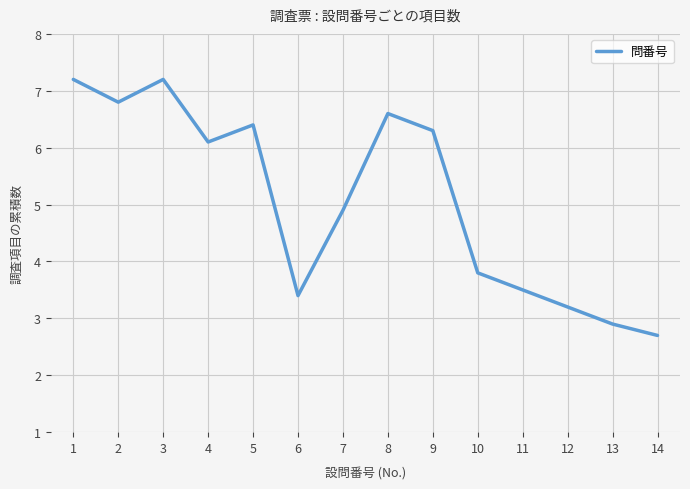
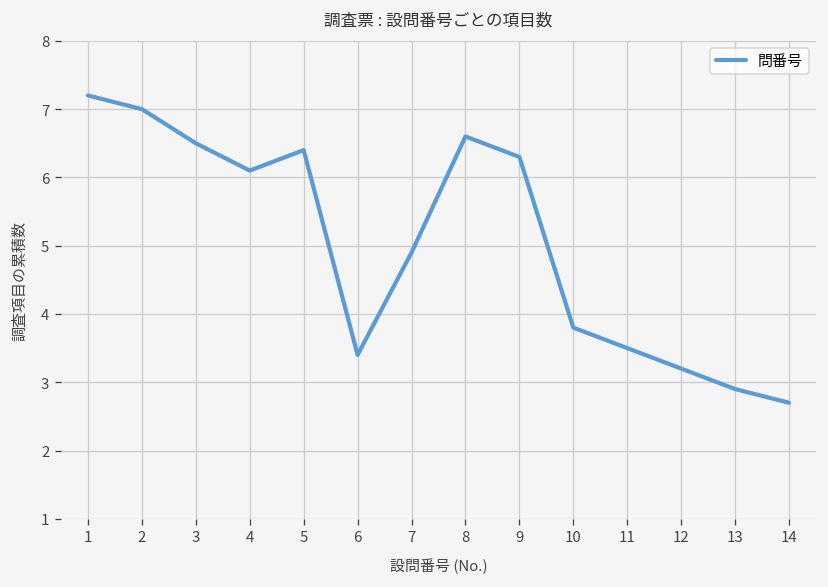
2: 6.8 -> 7.0
3: 7.2 -> 6.5
